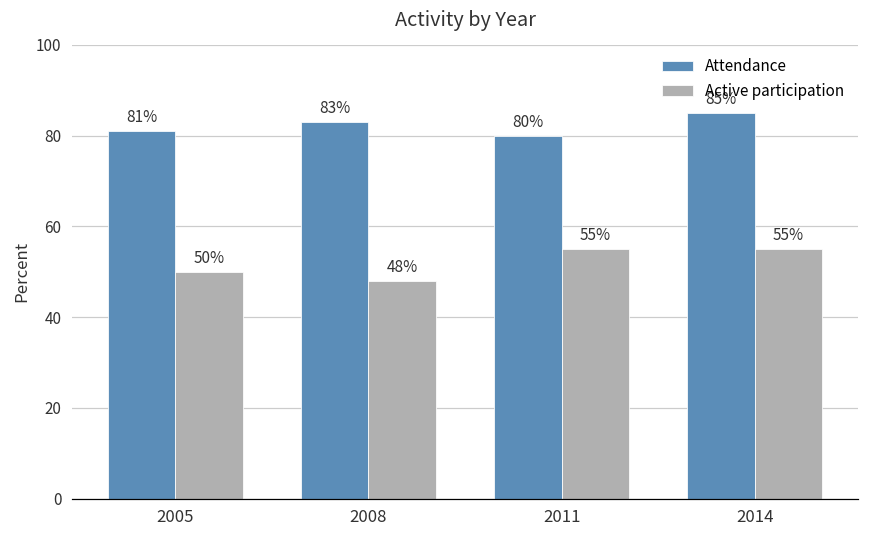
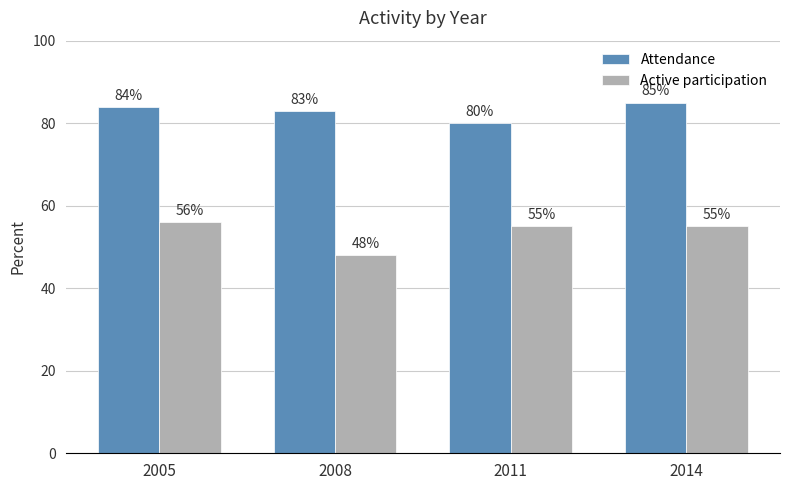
Attendance, 2005: 81% -> 84%
Active participation, 2005: 50% -> 56%
